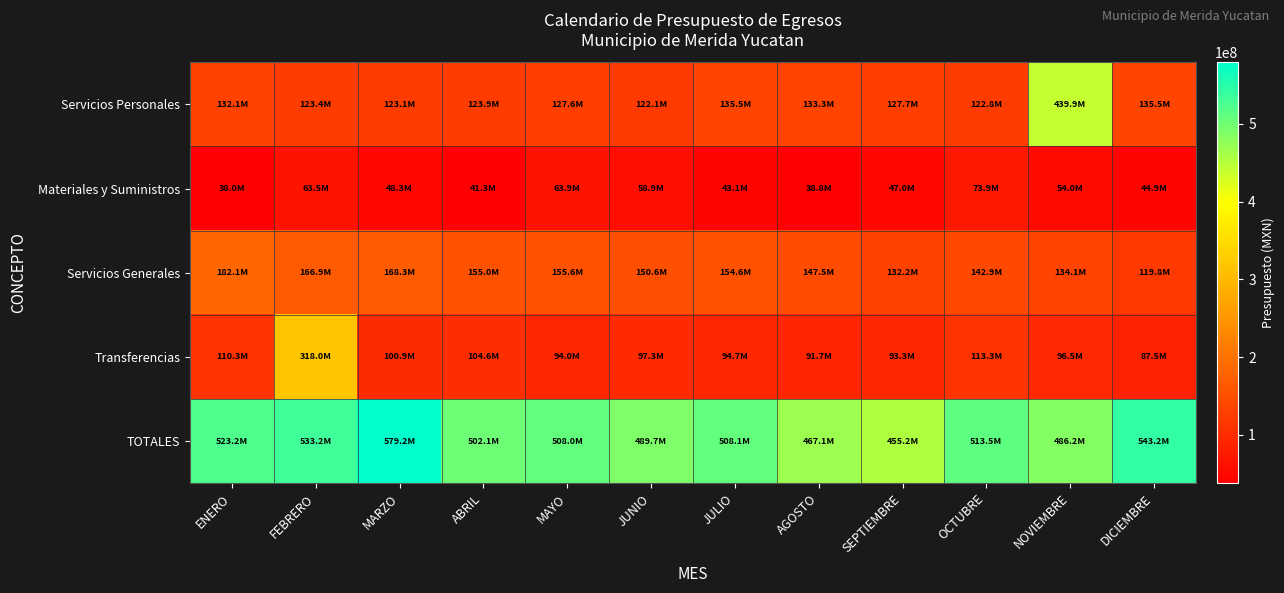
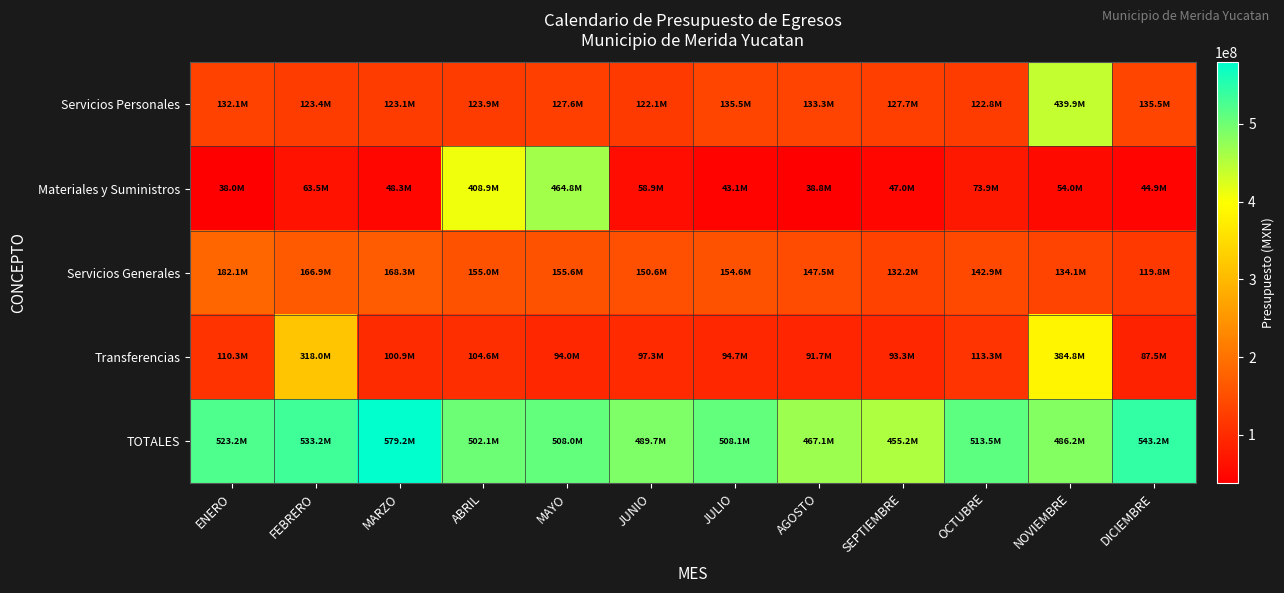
Materiales y Suministros, ABRIL: 41.3M -> 408.9M
Materiales y Suministros, MAYO: 63.9M -> 464.8M
Transferencias, NOVIEMBRE: 96.5M -> 384.8M
